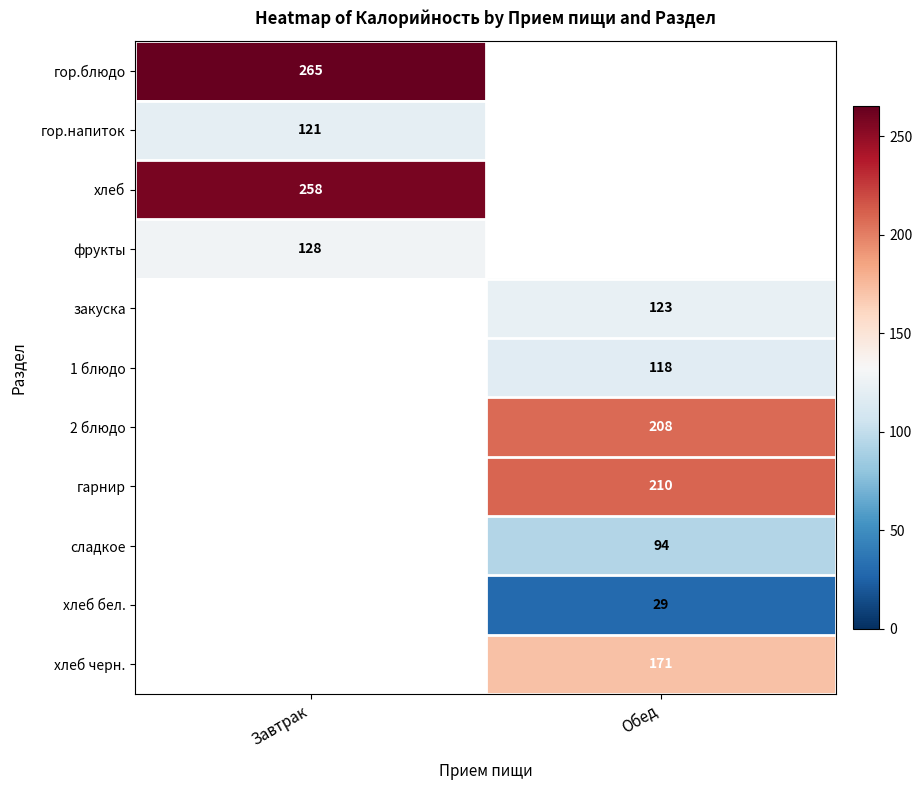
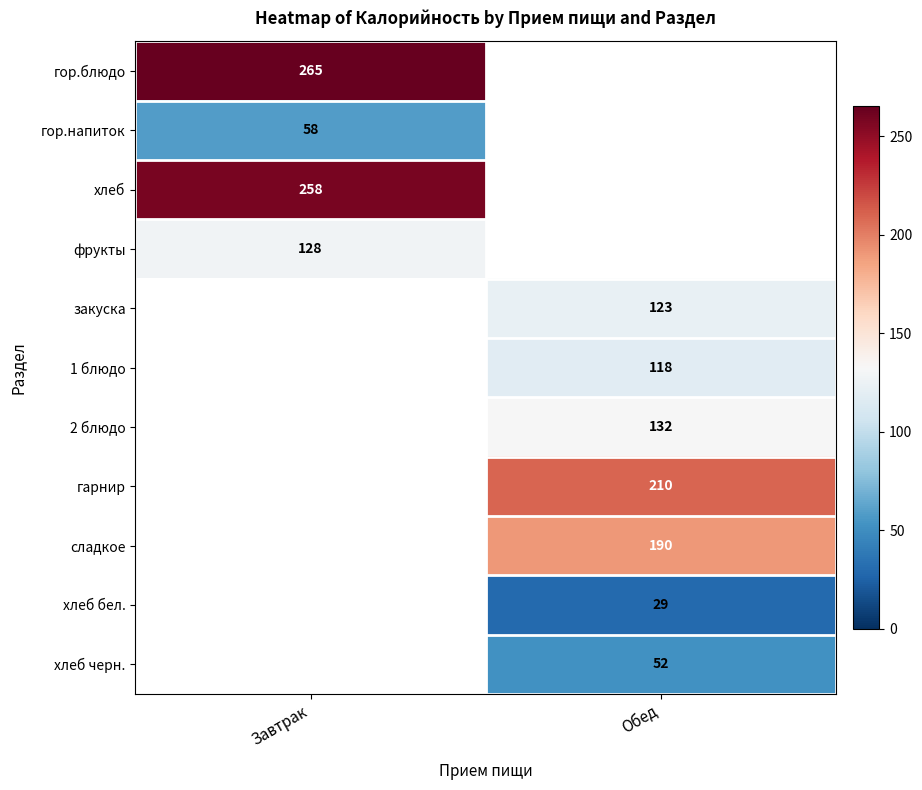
гор.напиток, Завтрак: 121 -> 58
2 блюдо, Обед: 208 -> 132
сладкое, Обед: 94 -> 190
хлеб черн., Обед: 171 -> 52
